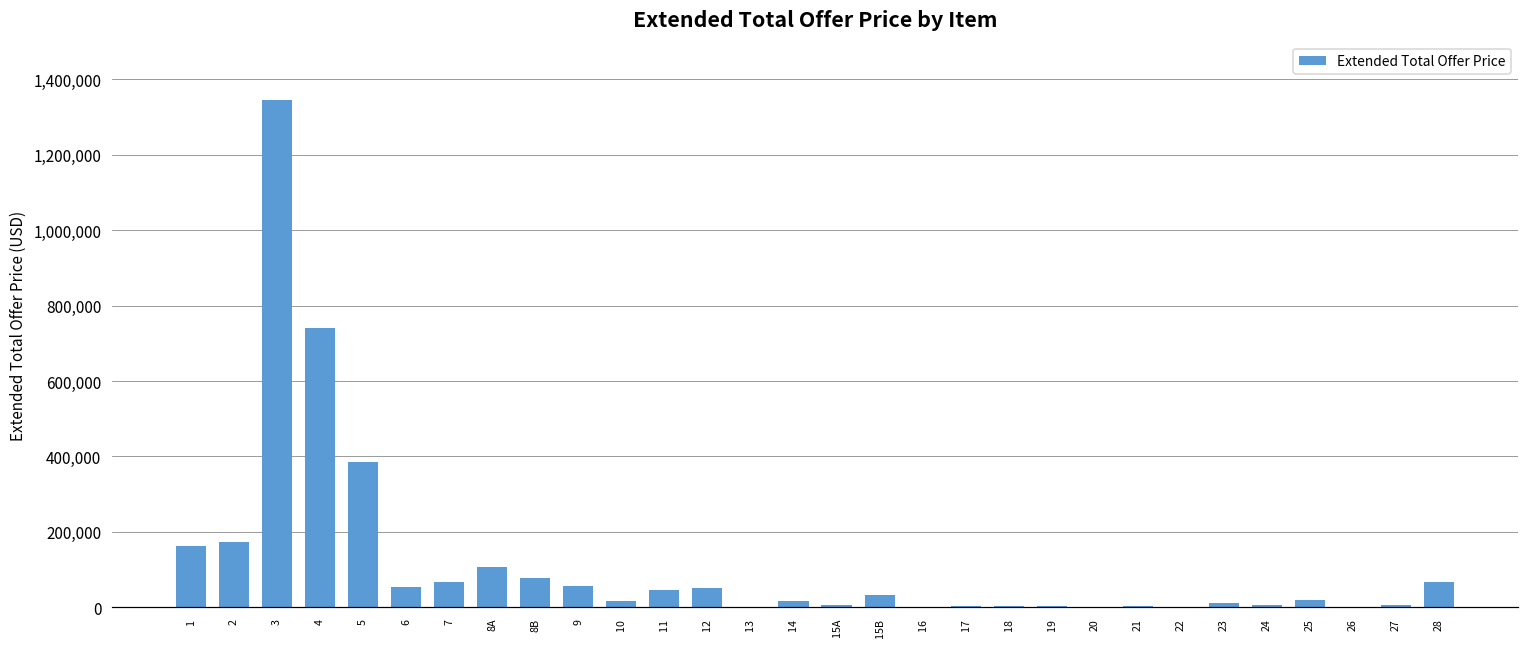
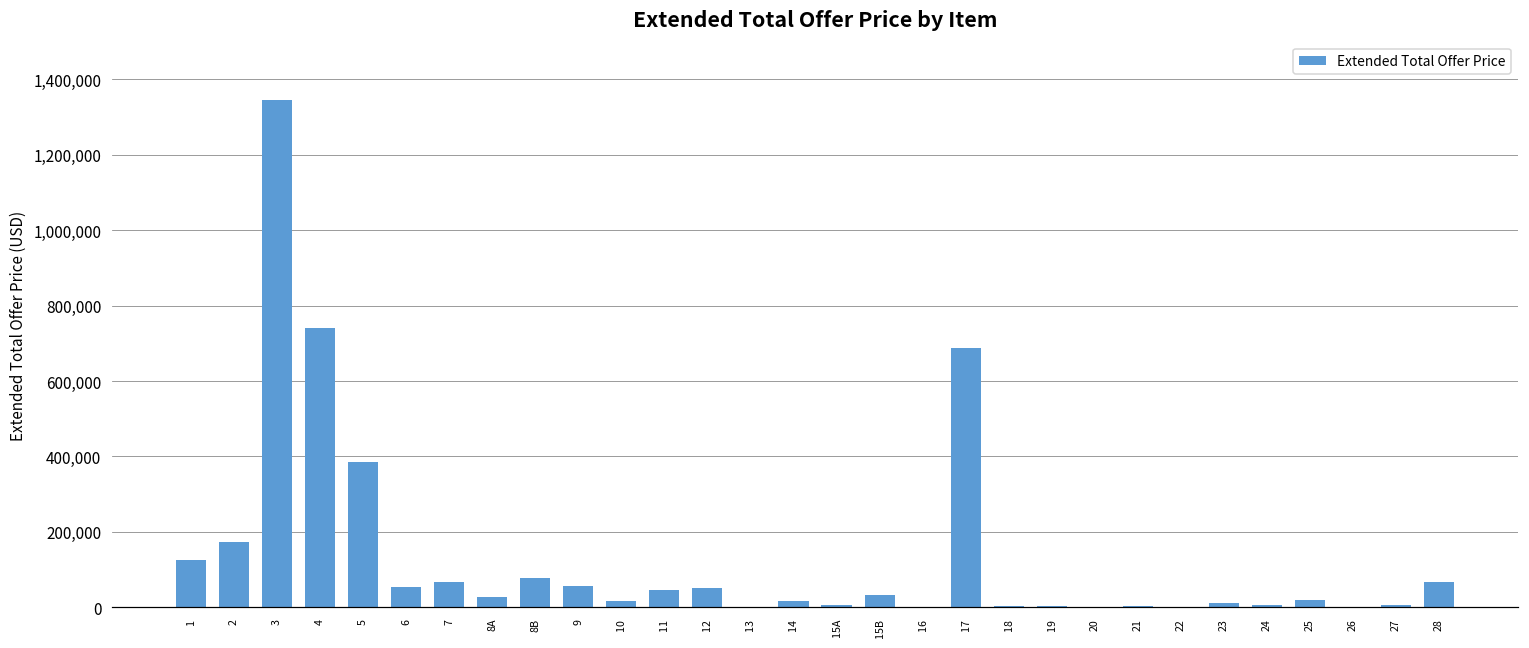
1: 160,000 -> 130,000
8A: 110,000 -> 30,000
17: 0 -> 690,000
